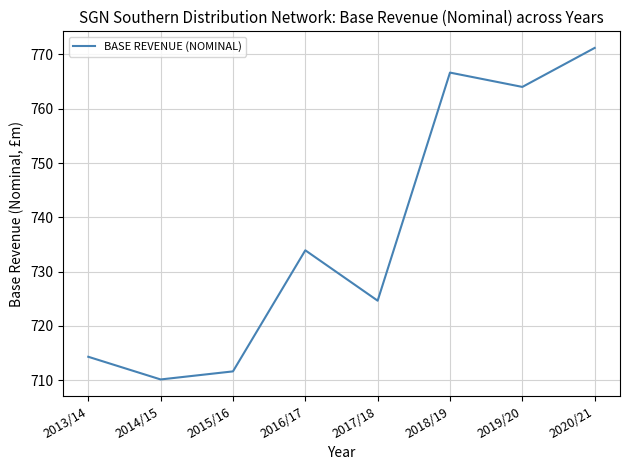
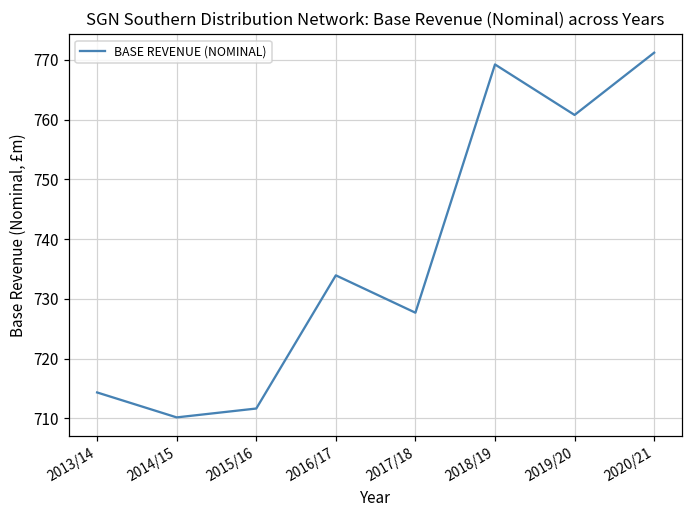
2017/18: 725 -> 728
2018/19: 767 -> 769
2019/20: 764 -> 761
